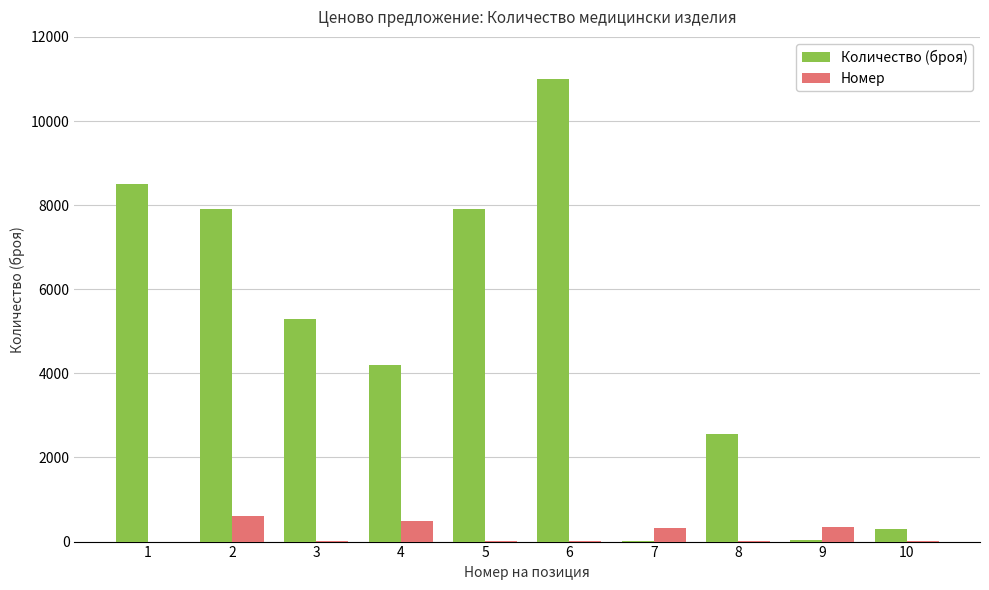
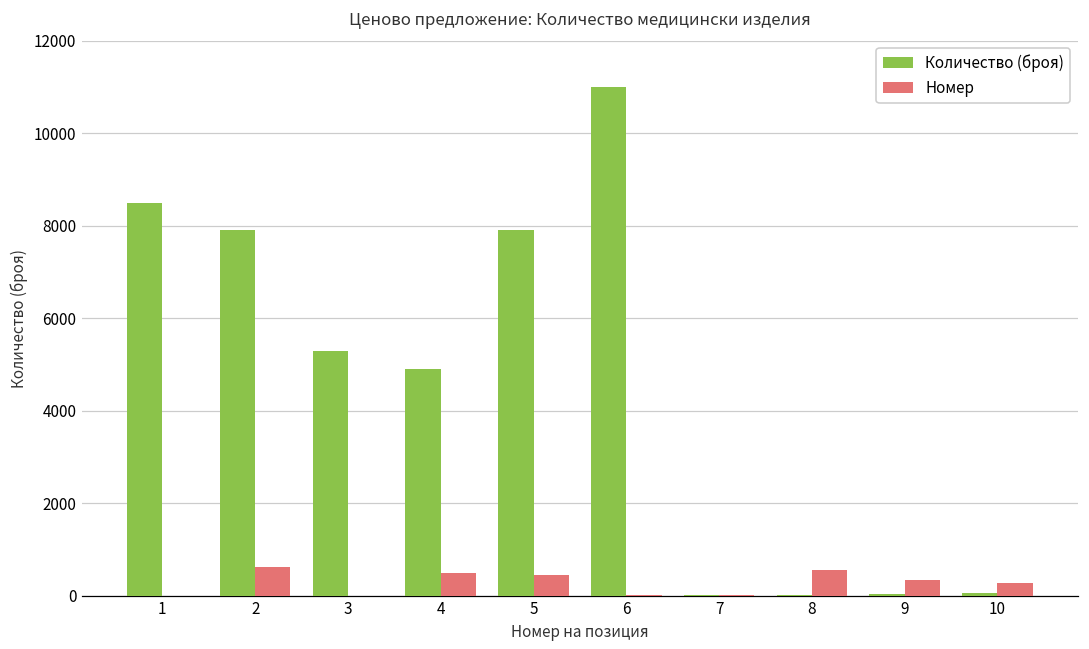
Количество (броя), 4: 4200 -> 4900
Номер, 5: 0 -> 400
Номер, 7: 300 -> 0
Количество (броя), 8: 2600 -> 0
Номер, 8: 0 -> 600
Количество (броя), 10: 300 -> 100
Номер, 10: 0 -> 300
